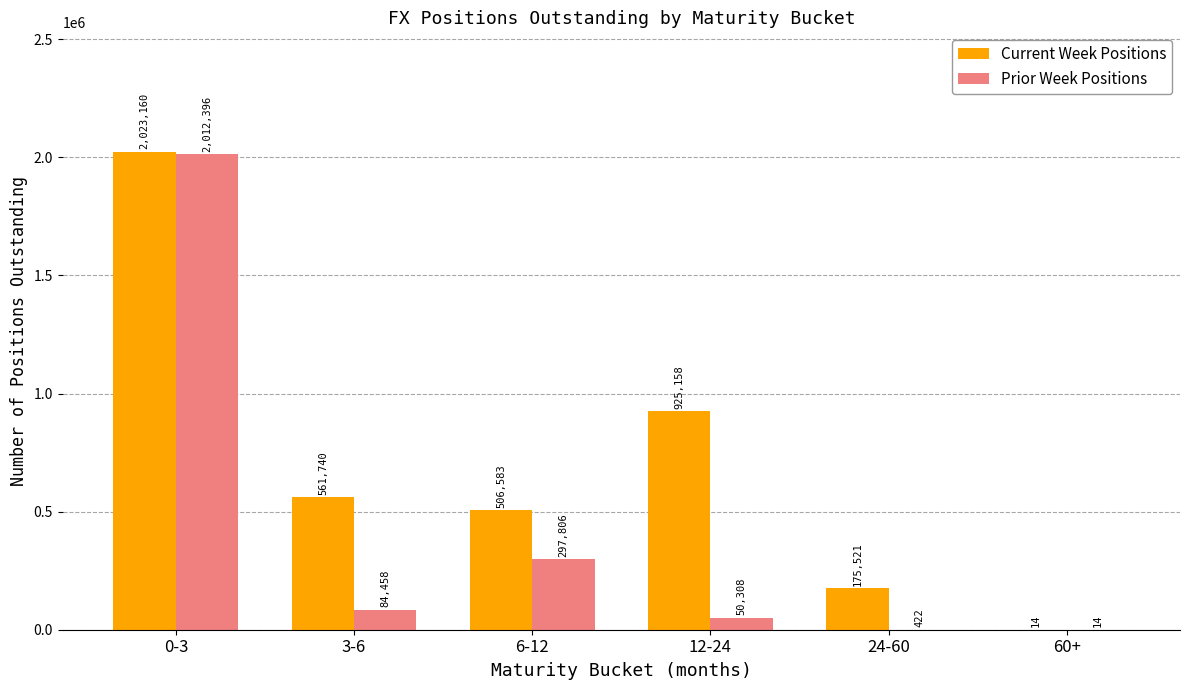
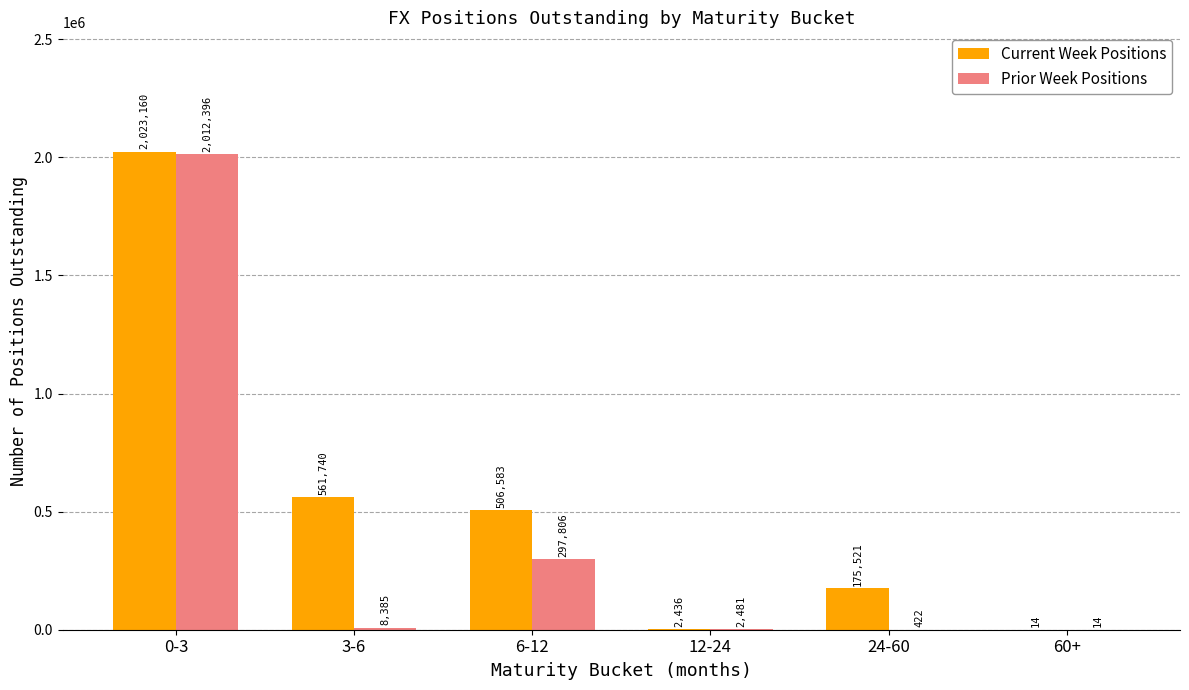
Prior Week Positions, 3-6: 84,458 -> 8,385
Current Week Positions, 12-24: 925,158 -> 2,436
Prior Week Positions, 12-24: 50,308 -> 2,481
